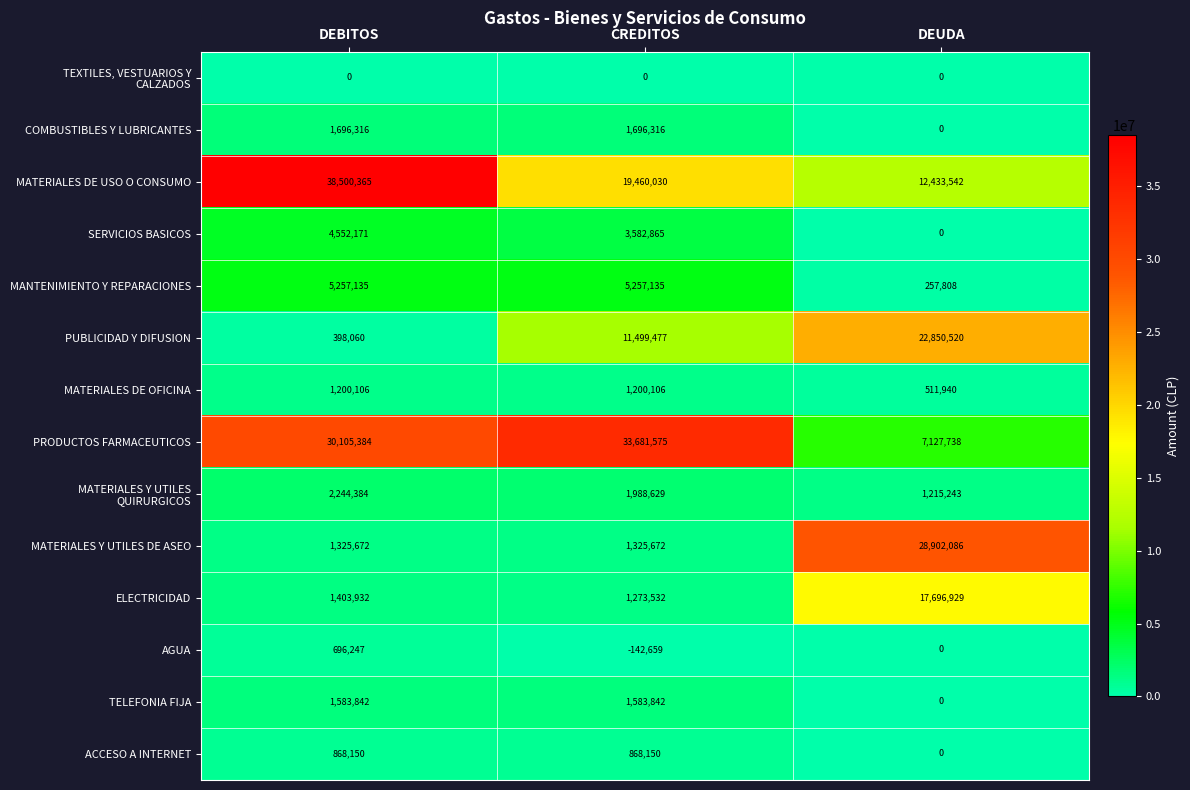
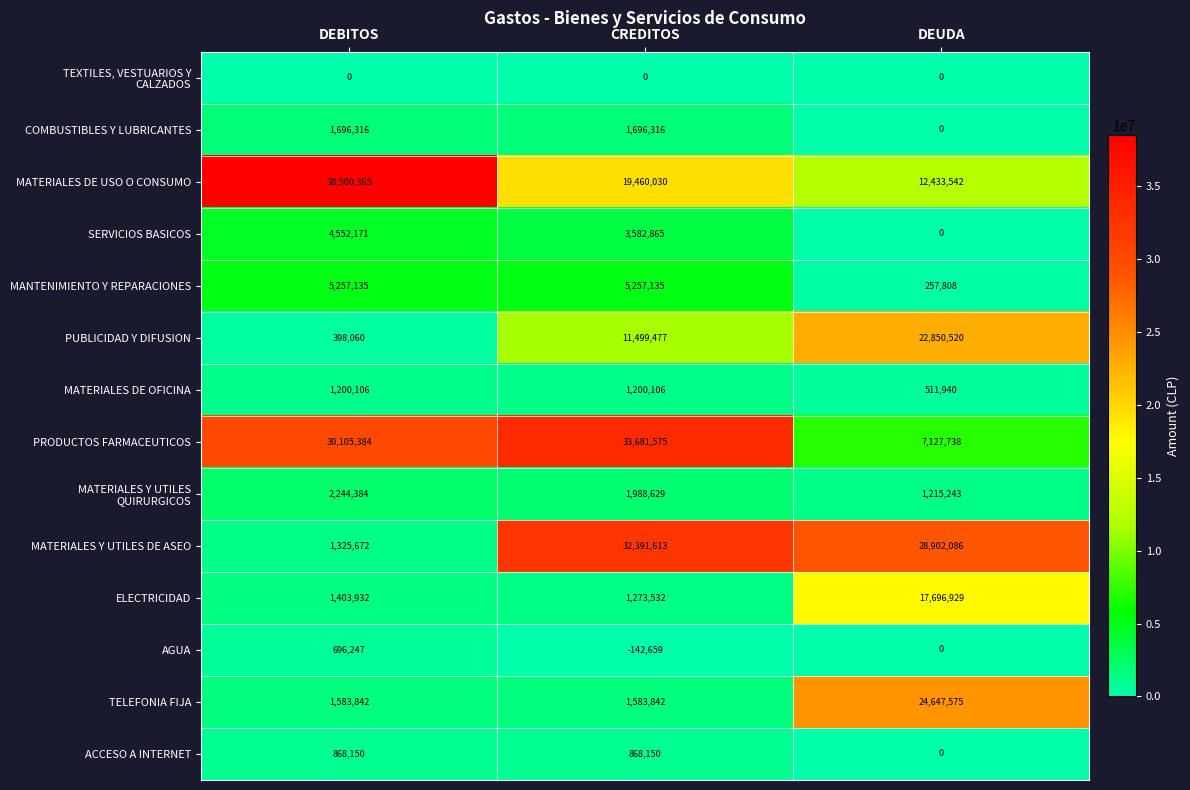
MATERIALES Y UTILES DE ASEO, CREDITOS: 1,325,672 -> 32,391,613
TELEFONIA FIJA, DEUDA: 0 -> 24,647,575
